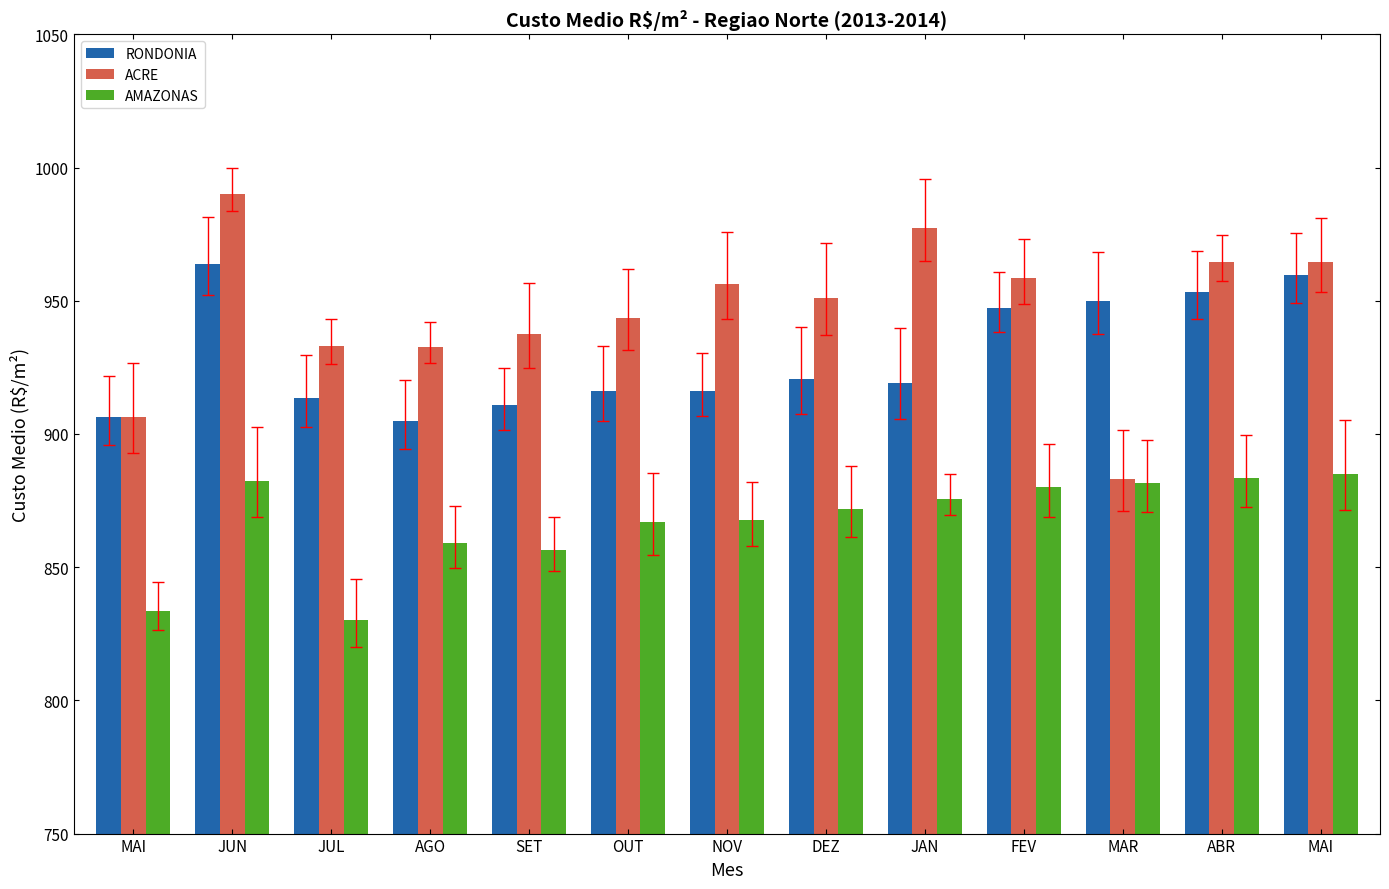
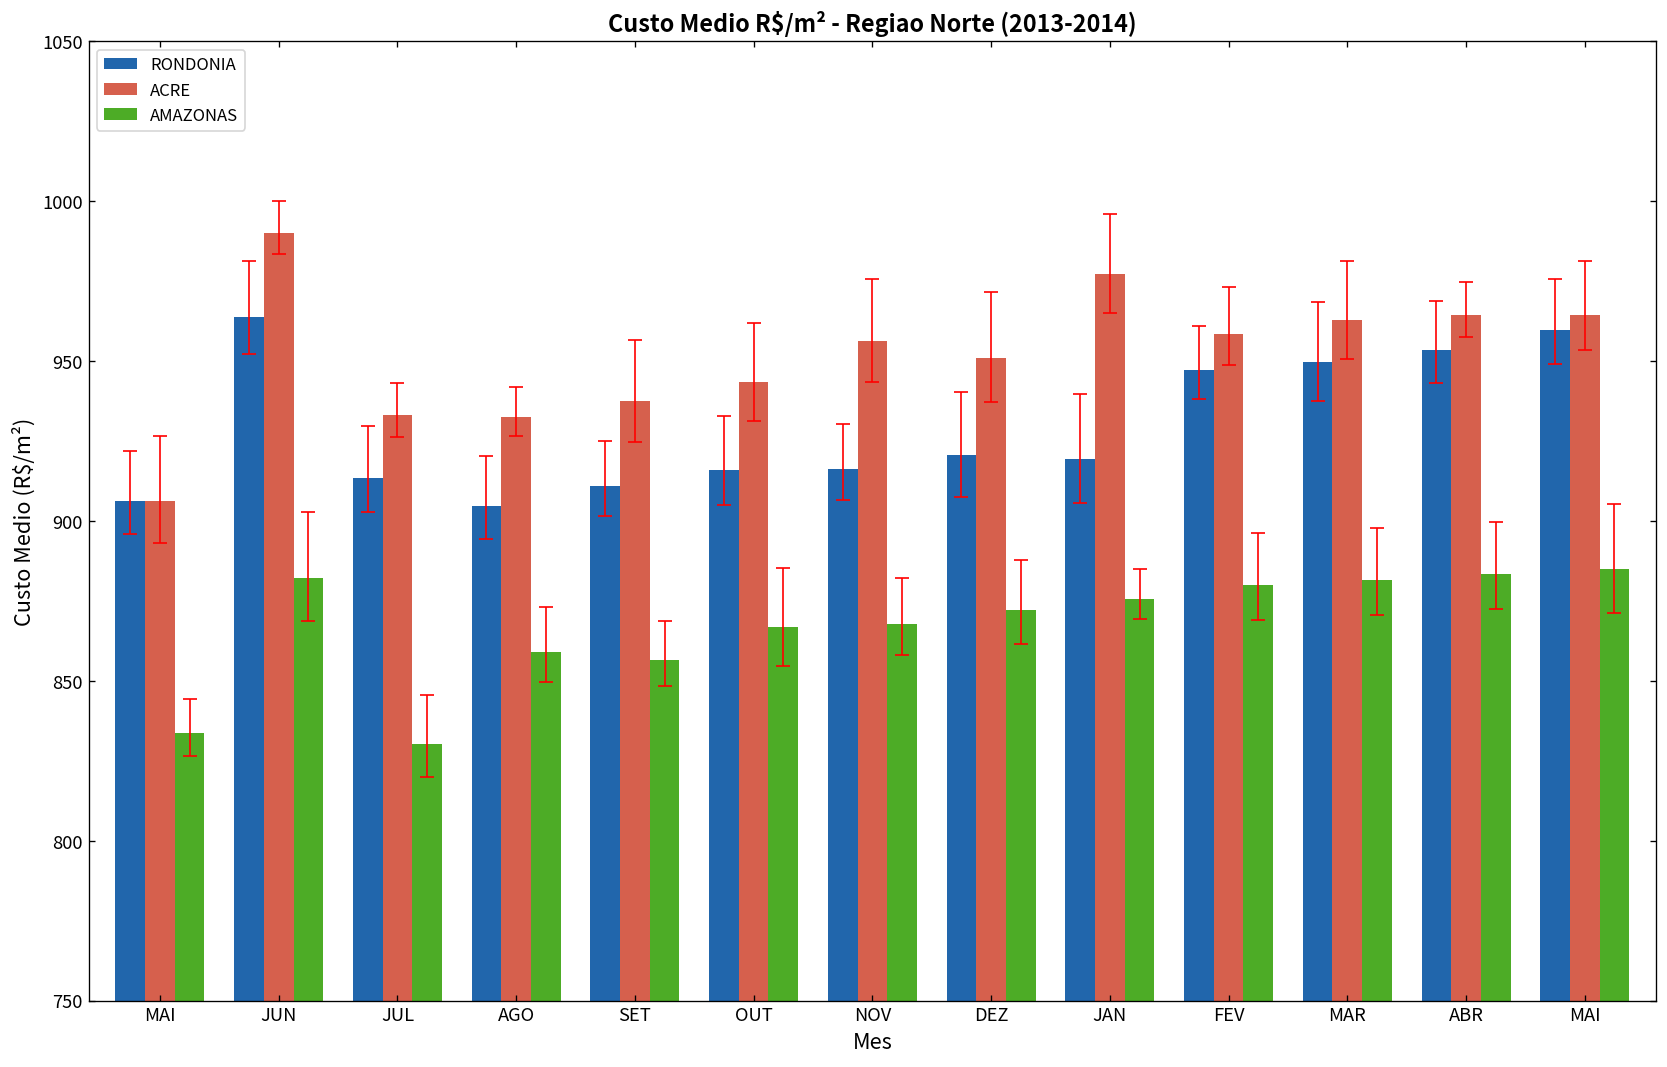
ACRE, MAR: 883 -> 963
